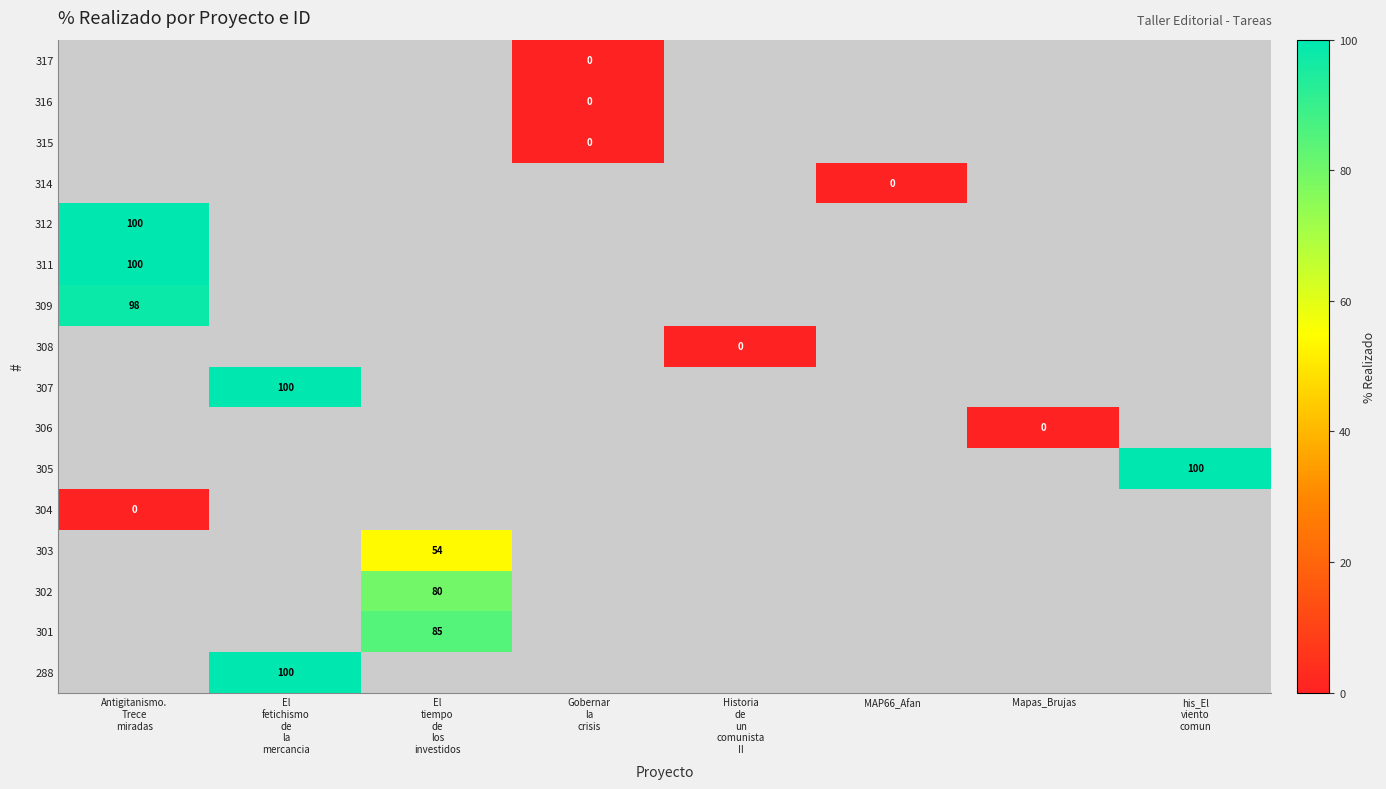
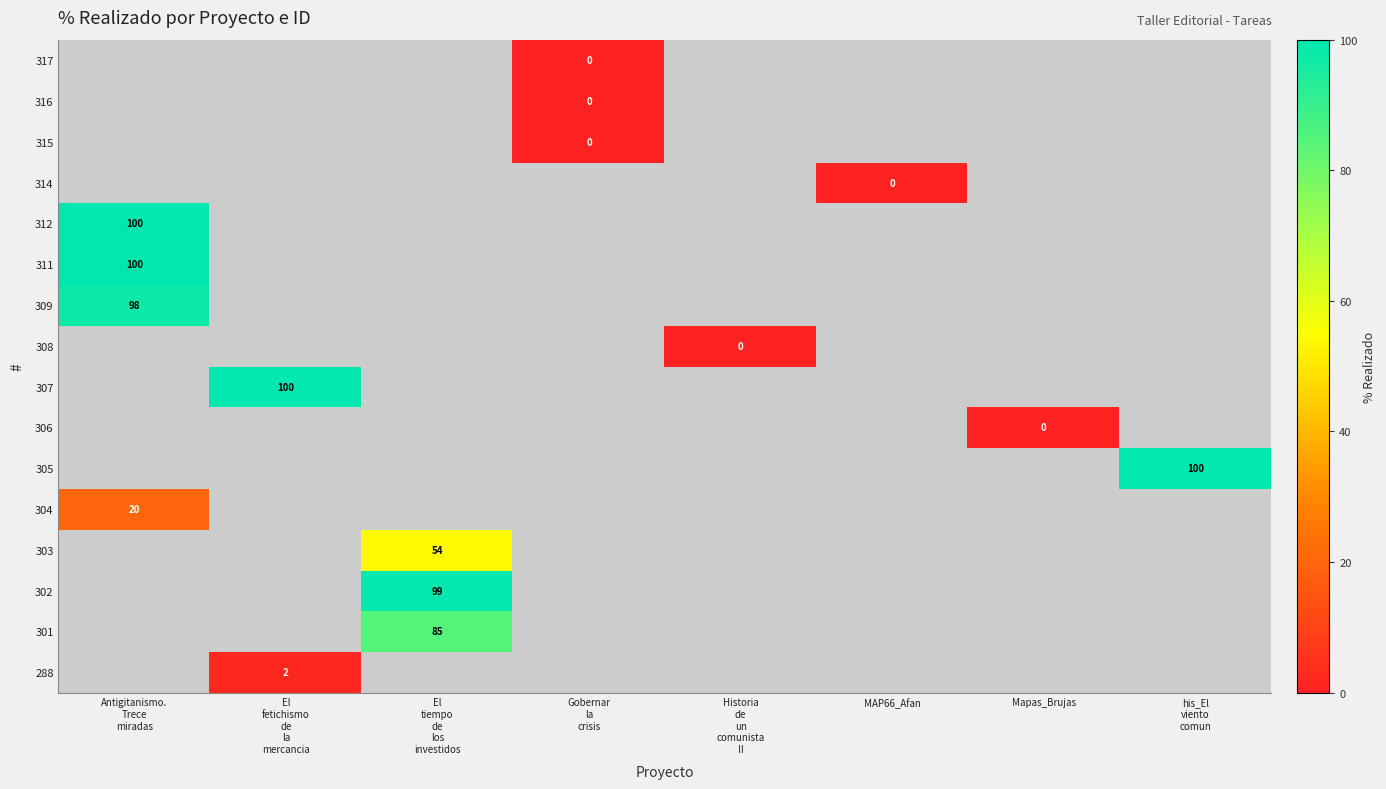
304, Antigitanismo. Trece miradas: 0 -> 20
302, El tiempo de los investidos: 80 -> 99
288, El fetichismo de la mercancia: 100 -> 2
